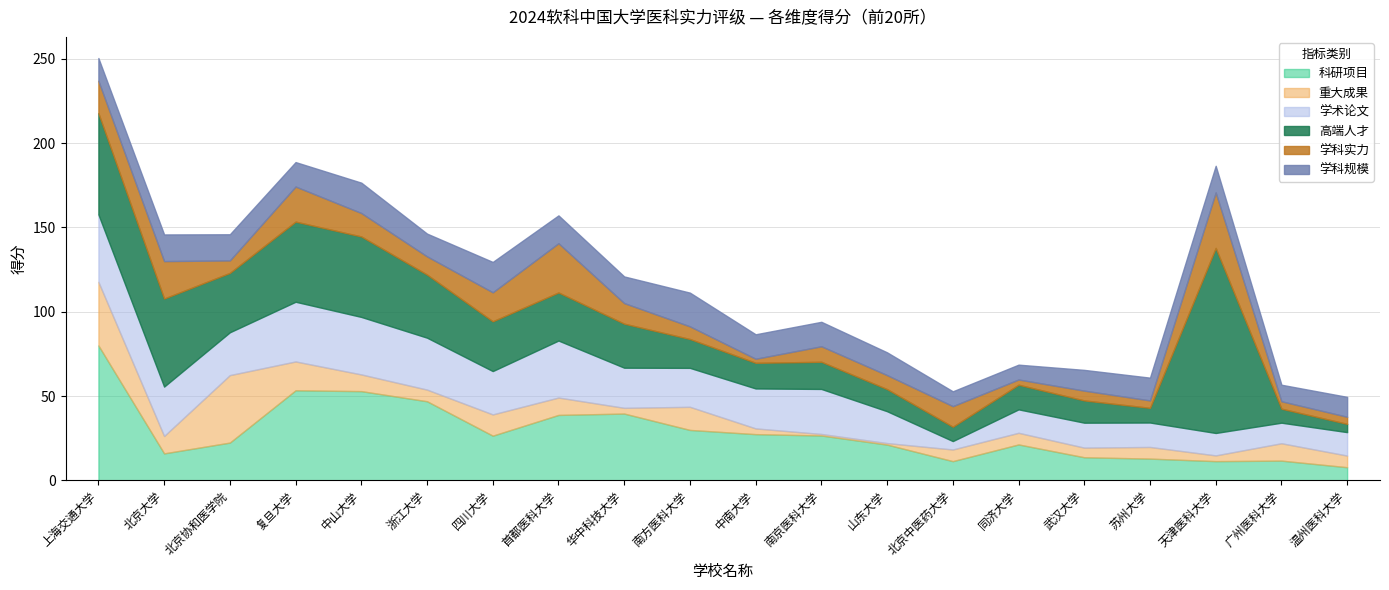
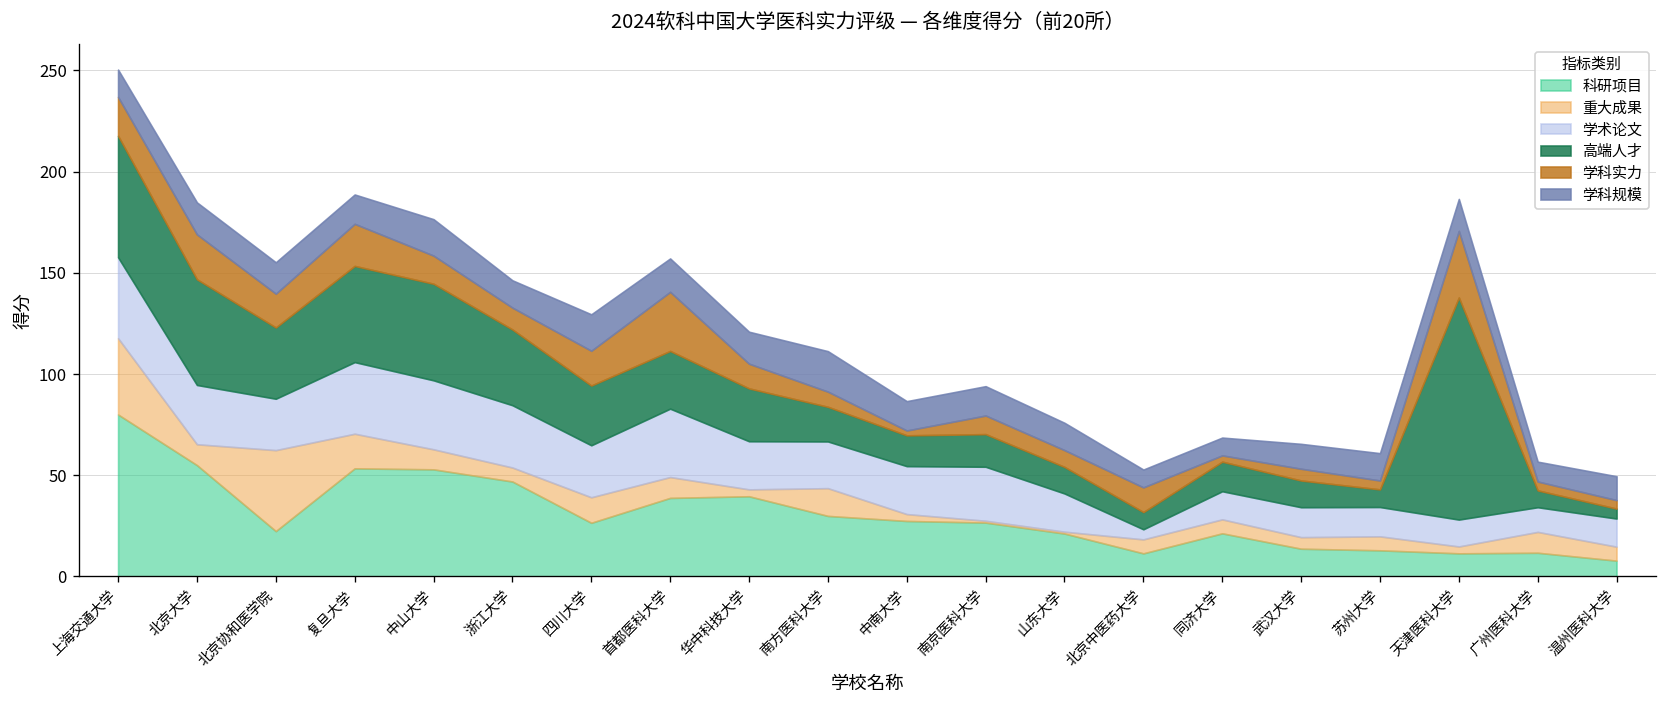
科研项目, 北京大学: 16 -> 55
学科实力, 北京协和医学院: 7 -> 17
